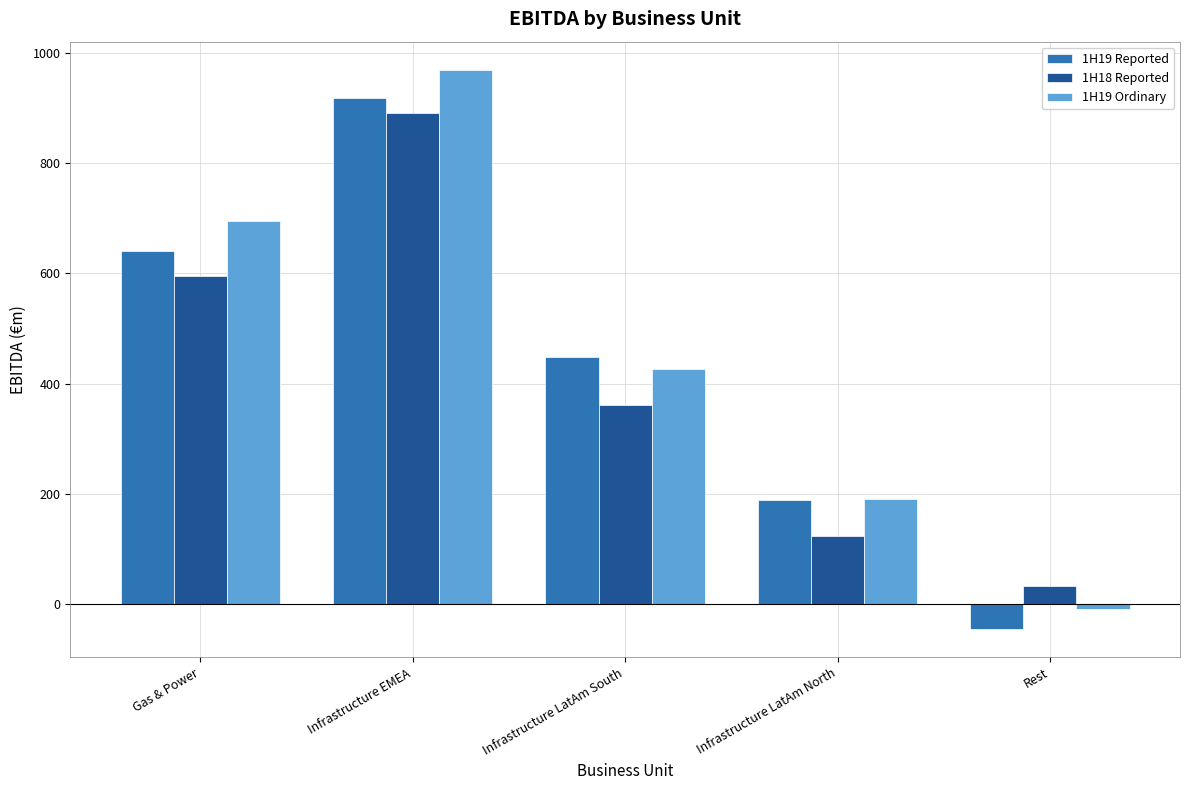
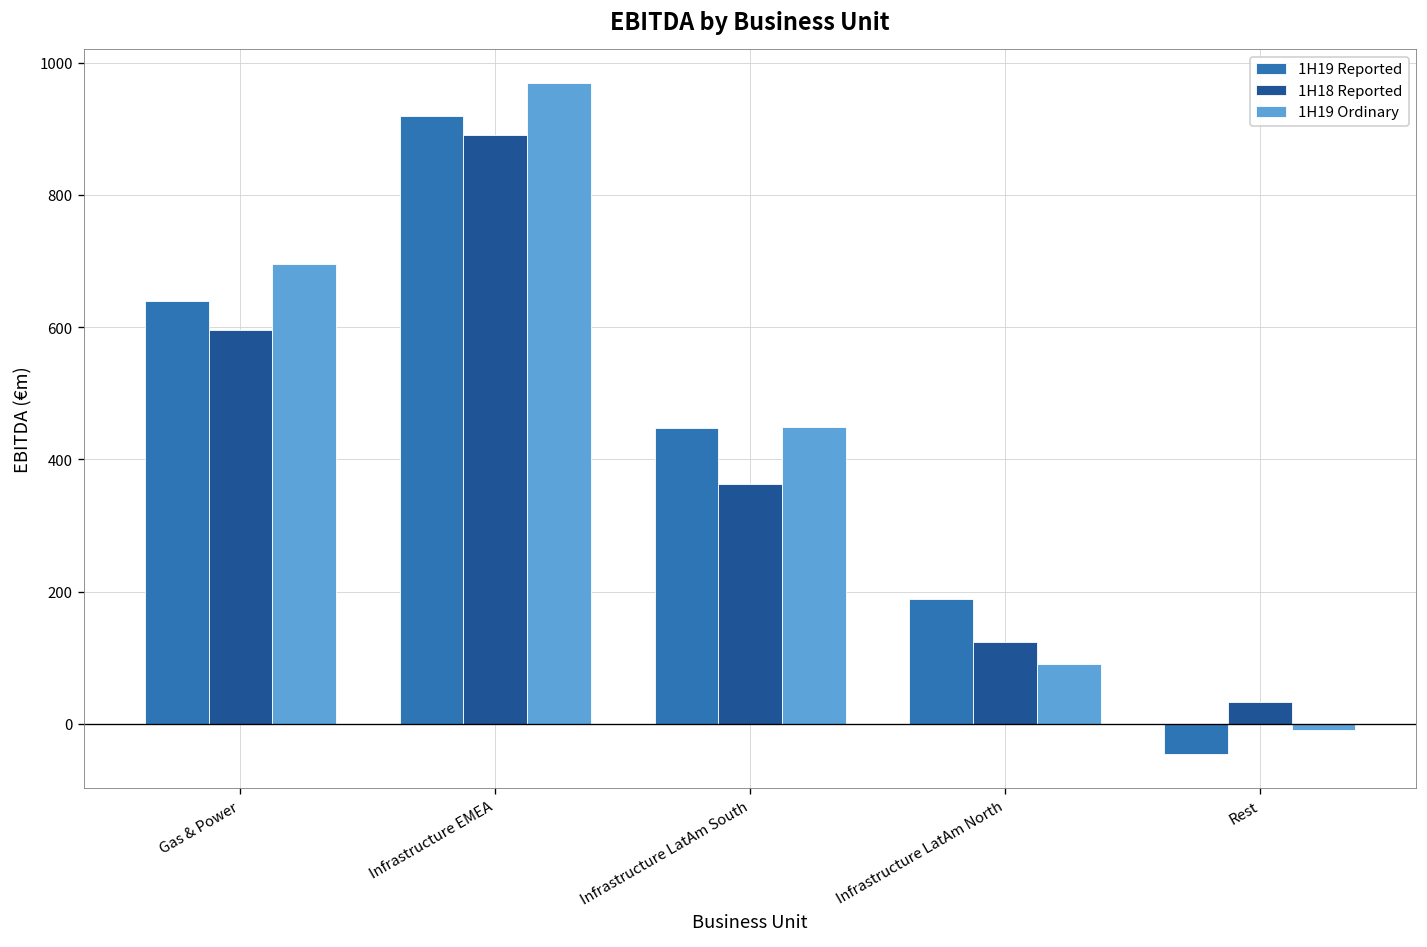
1H19 Ordinary, Infrastructure LatAm South: 430 -> 450
1H19 Ordinary, Infrastructure LatAm North: 190 -> 90
